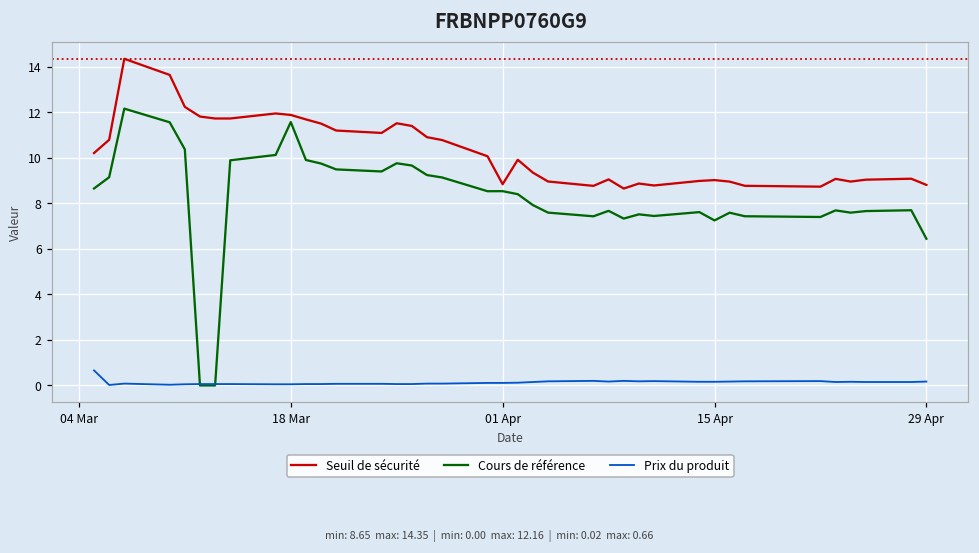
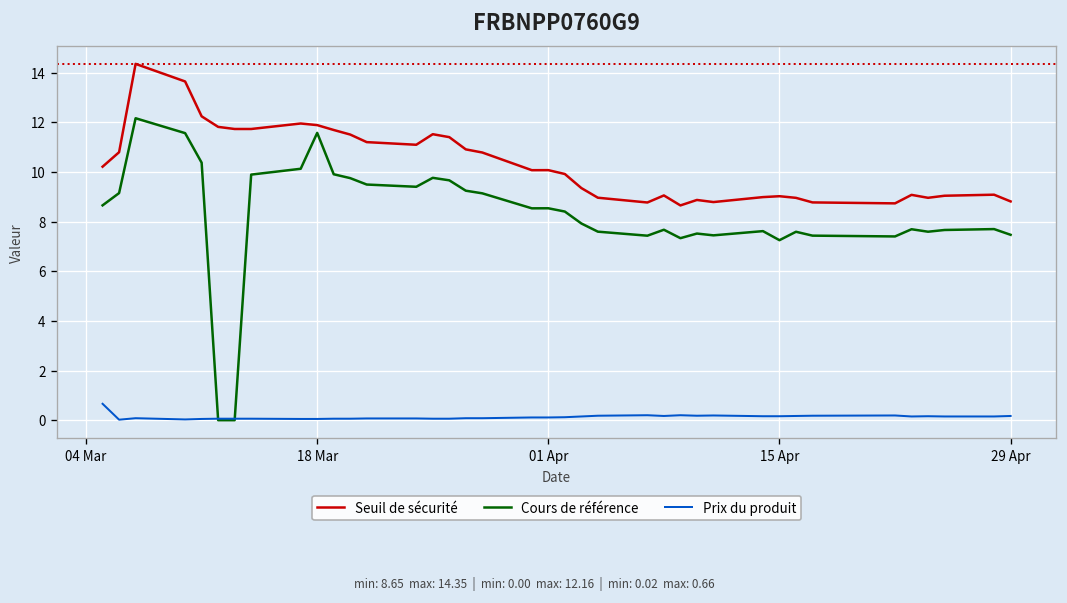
Seuil de sécurité, 01 Apr: 8.8 -> 10.1
Cours de référence, 29 Apr: 6.4 -> 7.5
